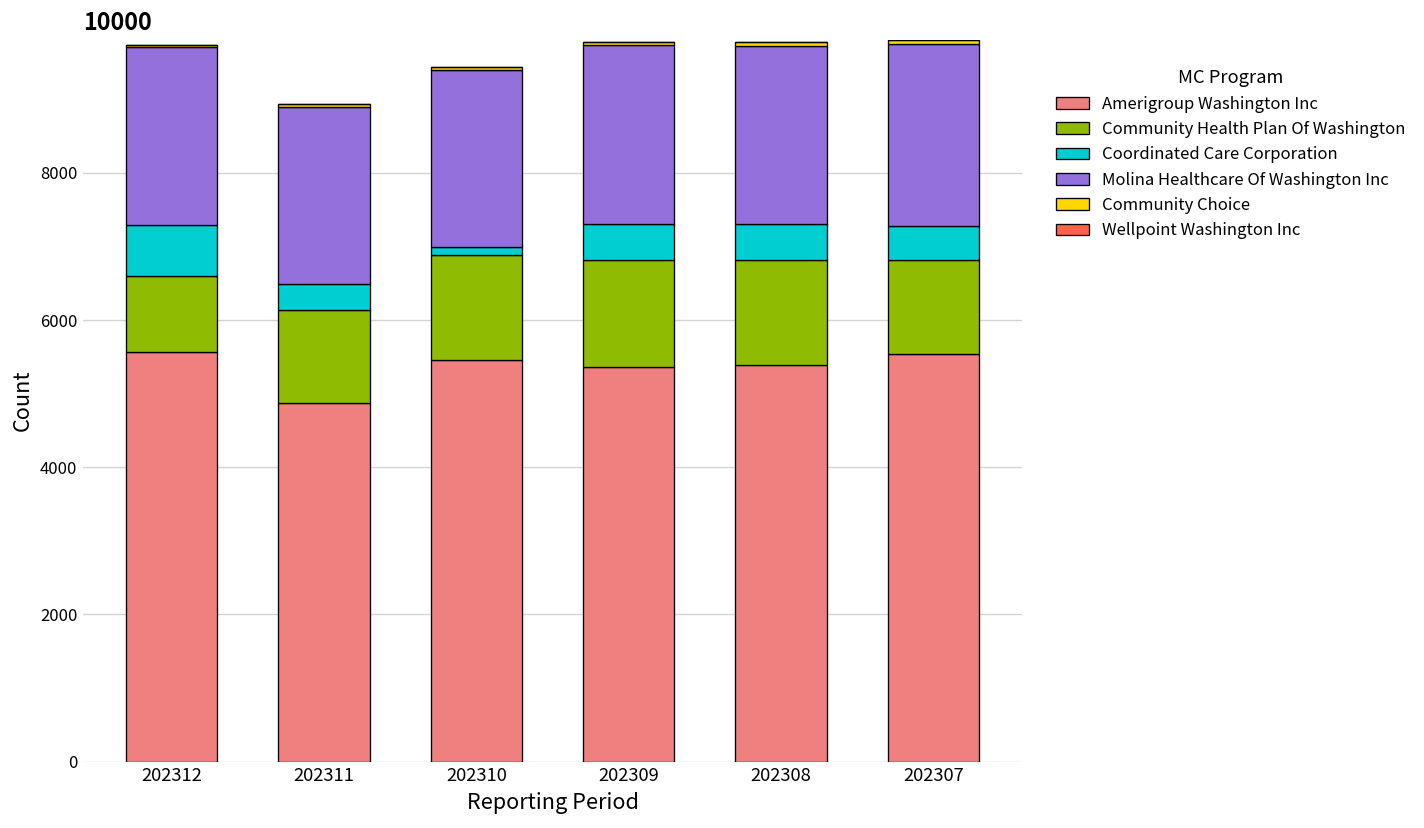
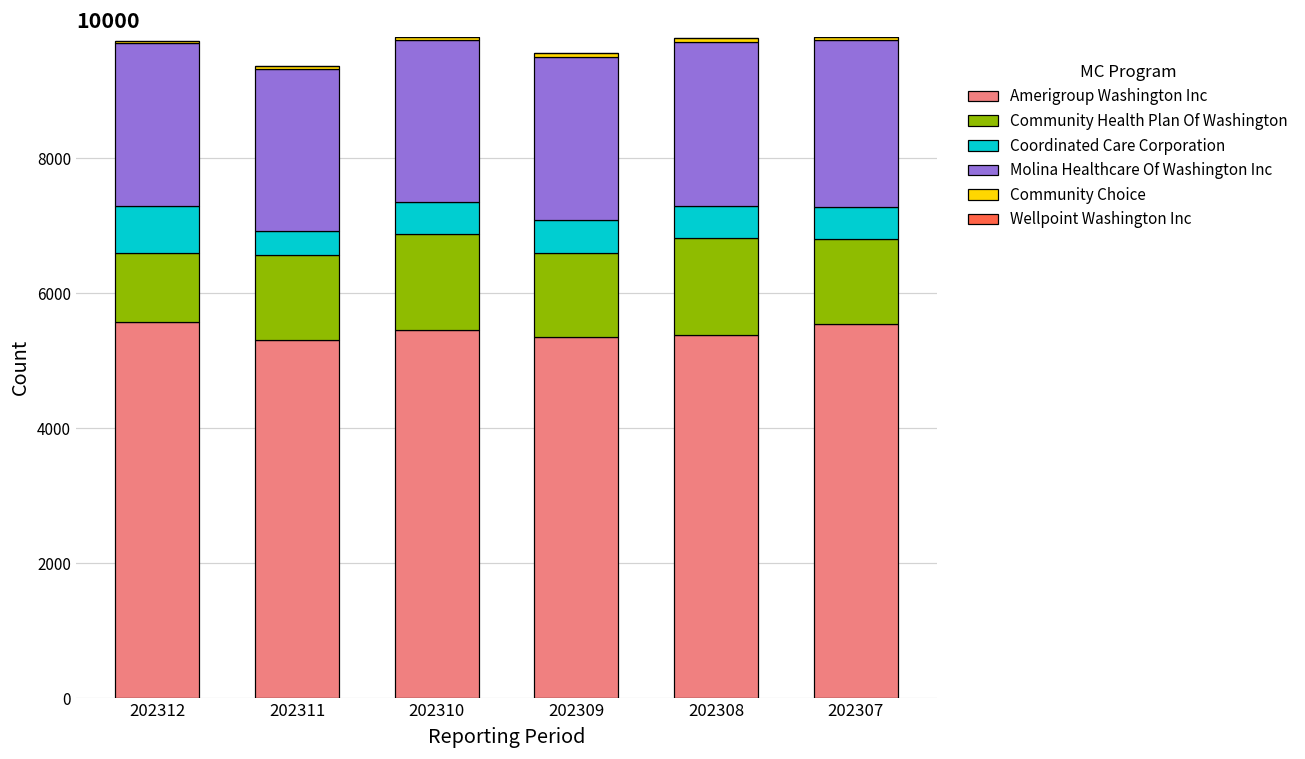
Amerigroup Washington Inc, 202311: 4900 -> 5300
Coordinated Care Corporation, 202310: 100 -> 500
Community Health Plan Of Washington, 202309: 1500 -> 1200
